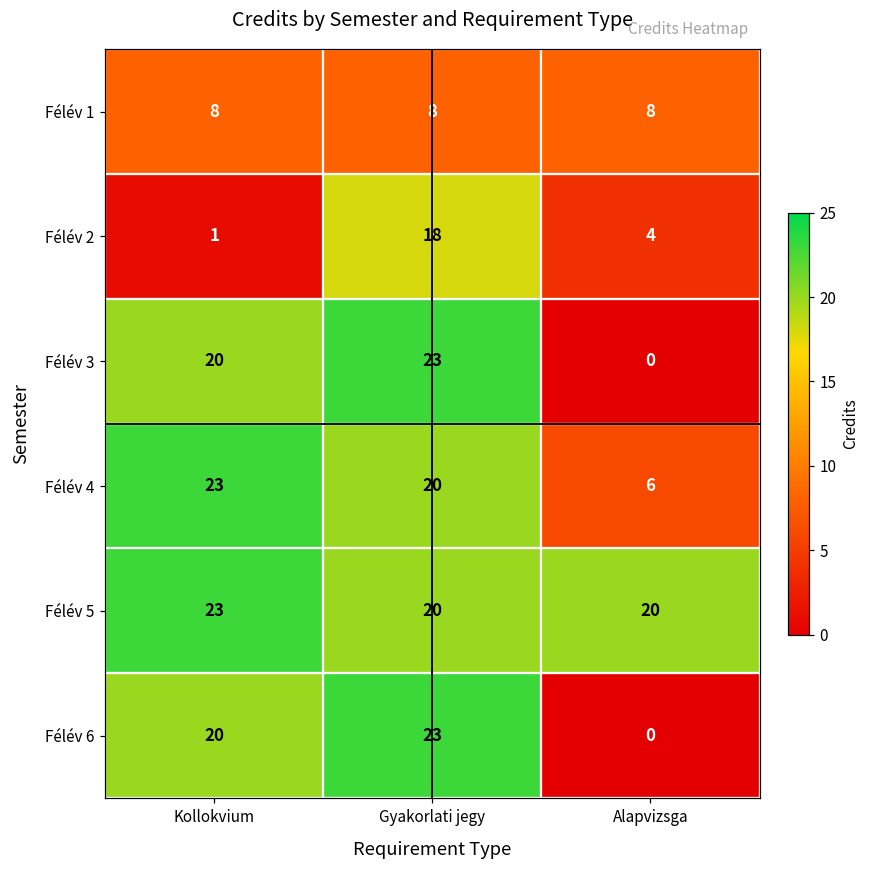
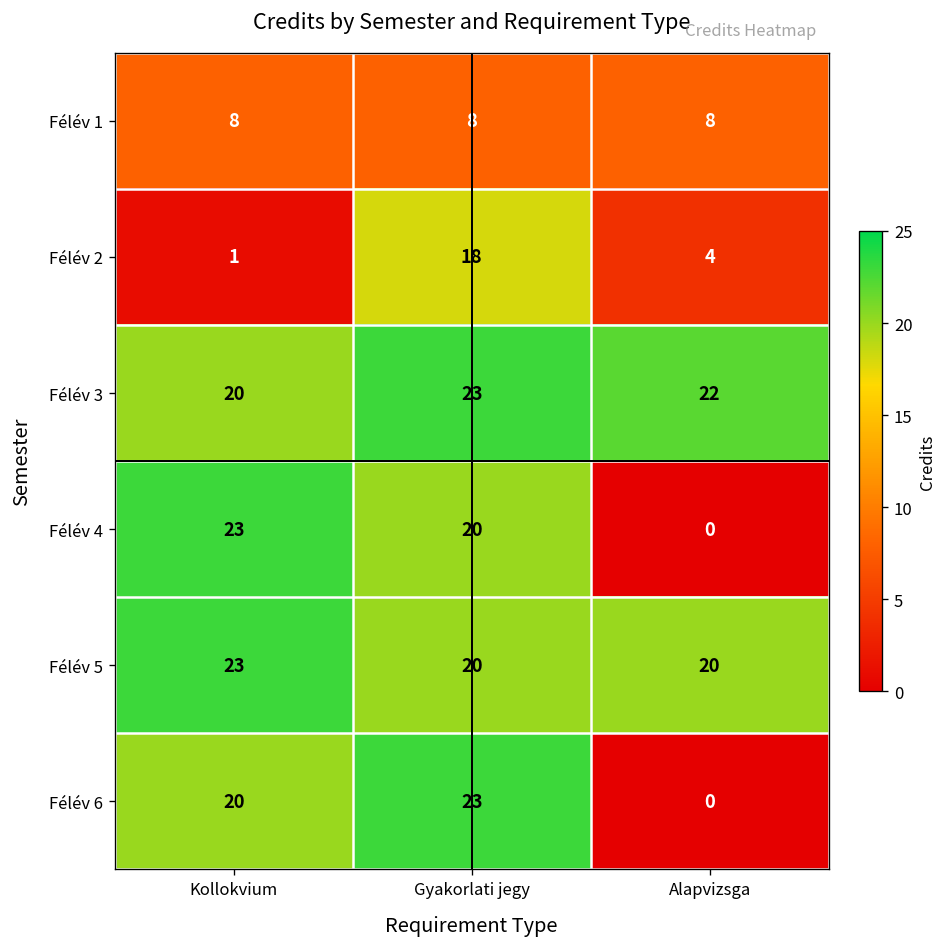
Félév 3, Alapvizsga: 0 -> 22
Félév 4, Alapvizsga: 6 -> 0
